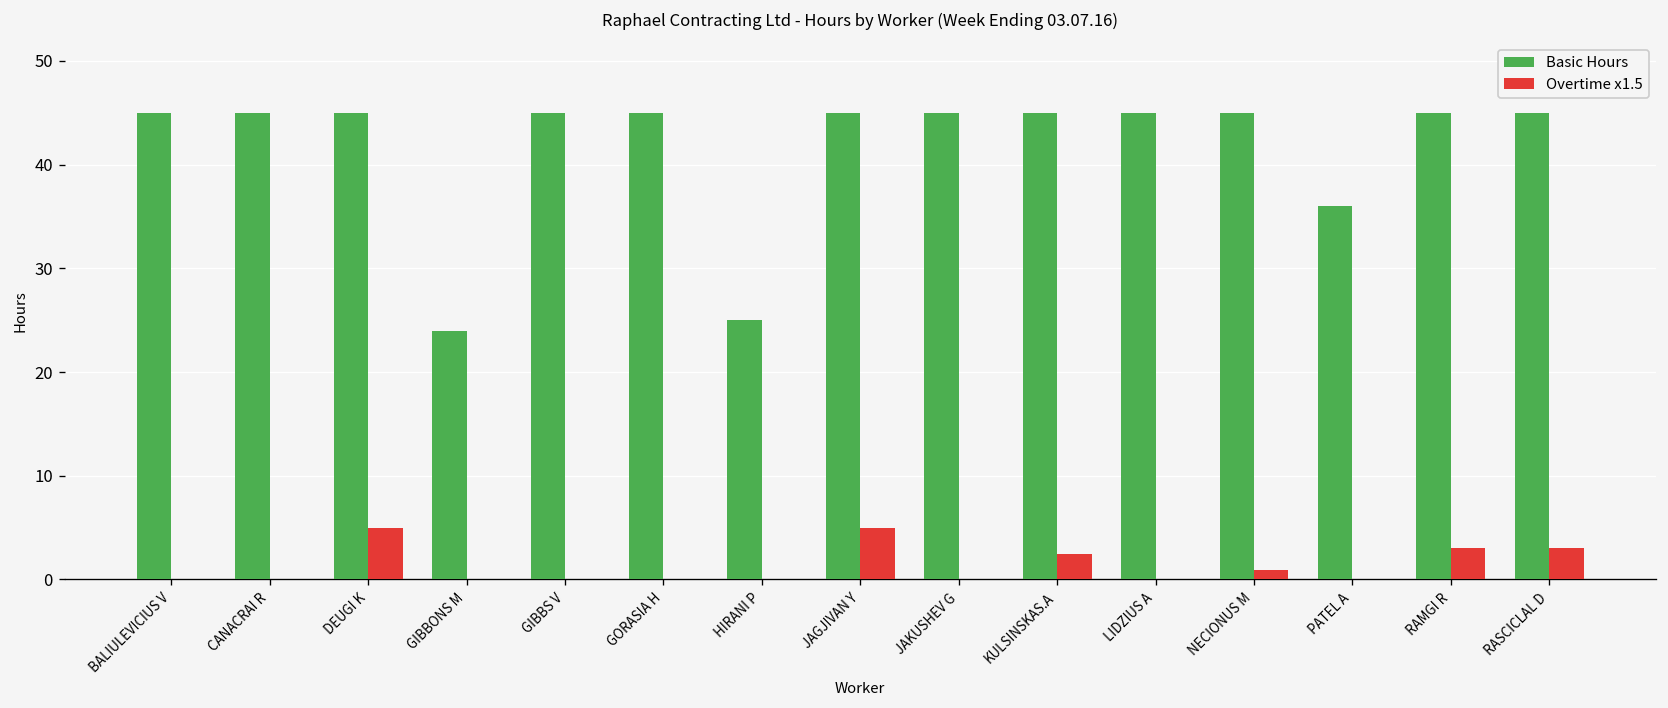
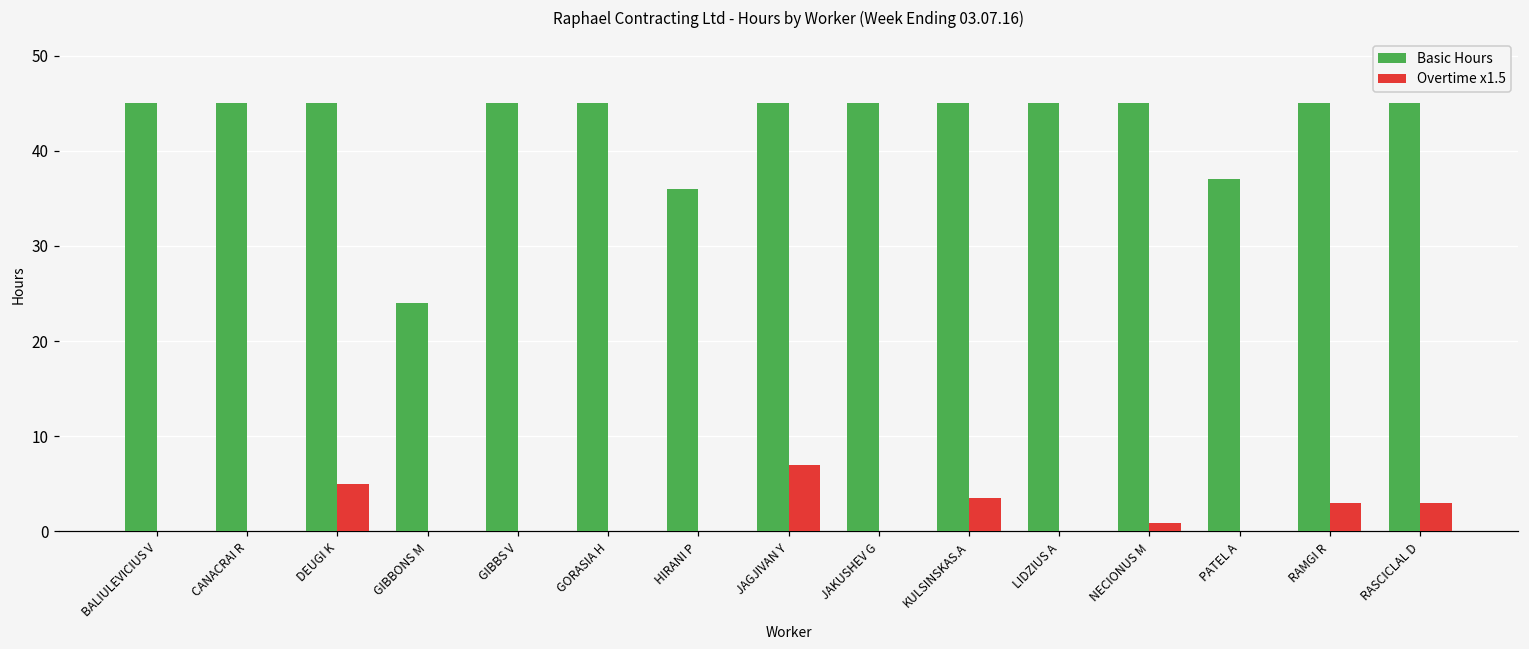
Basic Hours, HIRANI P: 25 -> 36
Overtime x1.5, JAGJIVAN Y: 5 -> 7
Overtime x1.5, KULSINSKAS.A: 3 -> 4
Basic Hours, PATEL A: 36 -> 37
